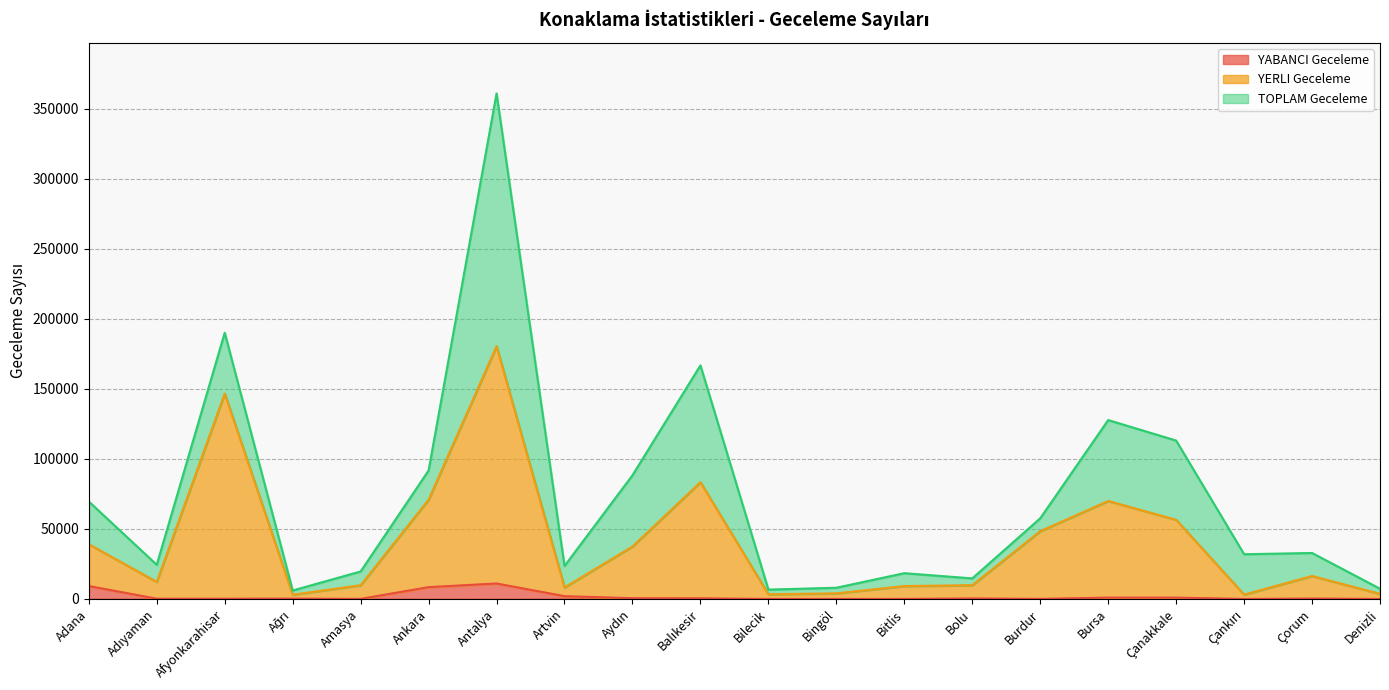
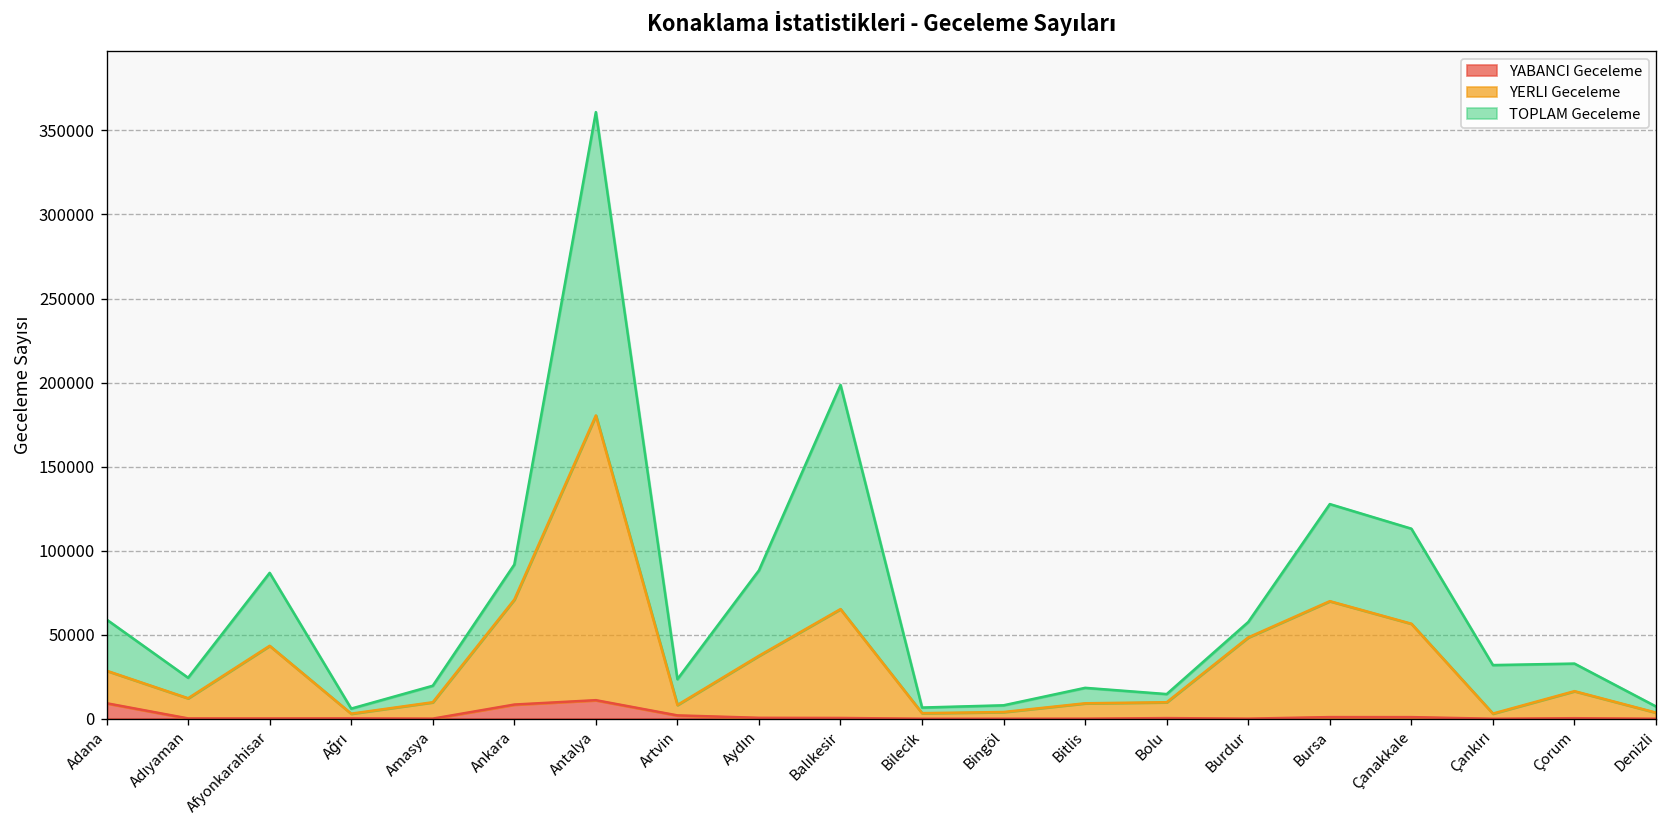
YERLI Geceleme, Adana: 30000 -> 19000
YERLI Geceleme, Afyonkarahisar: 146000 -> 43000
YERLI Geceleme, Balıkesir: 83000 -> 65000
TOPLAM Geceleme, Balıkesir: 83000 -> 133000
